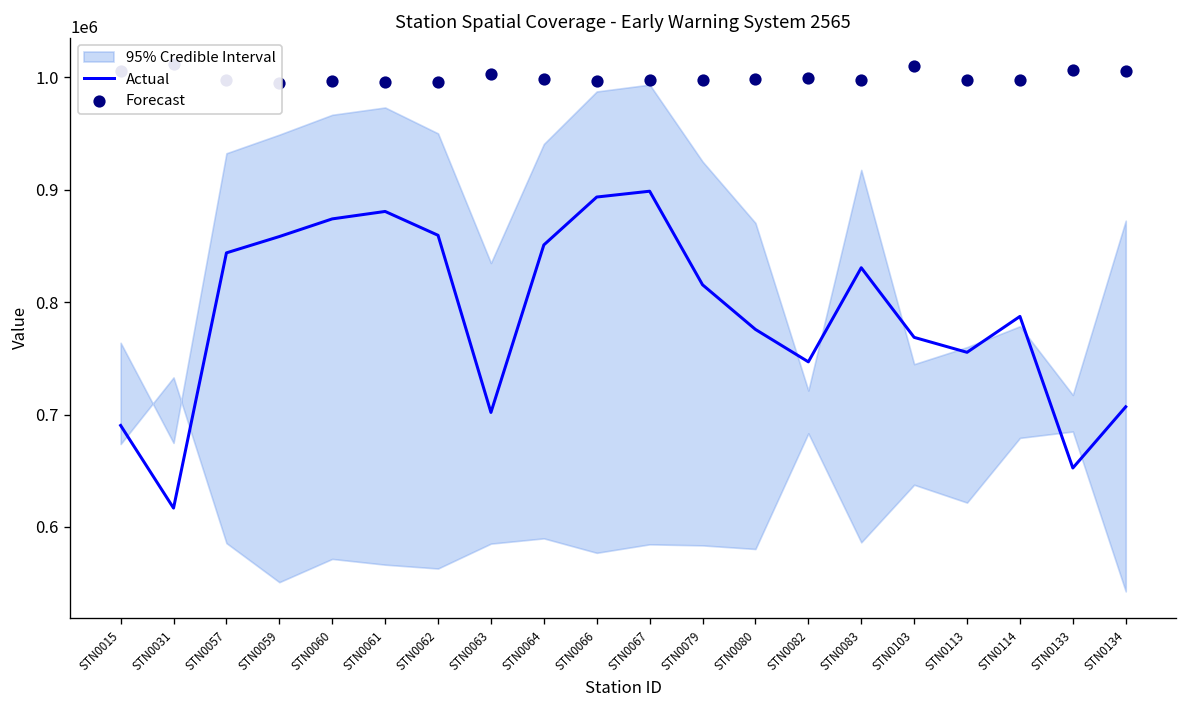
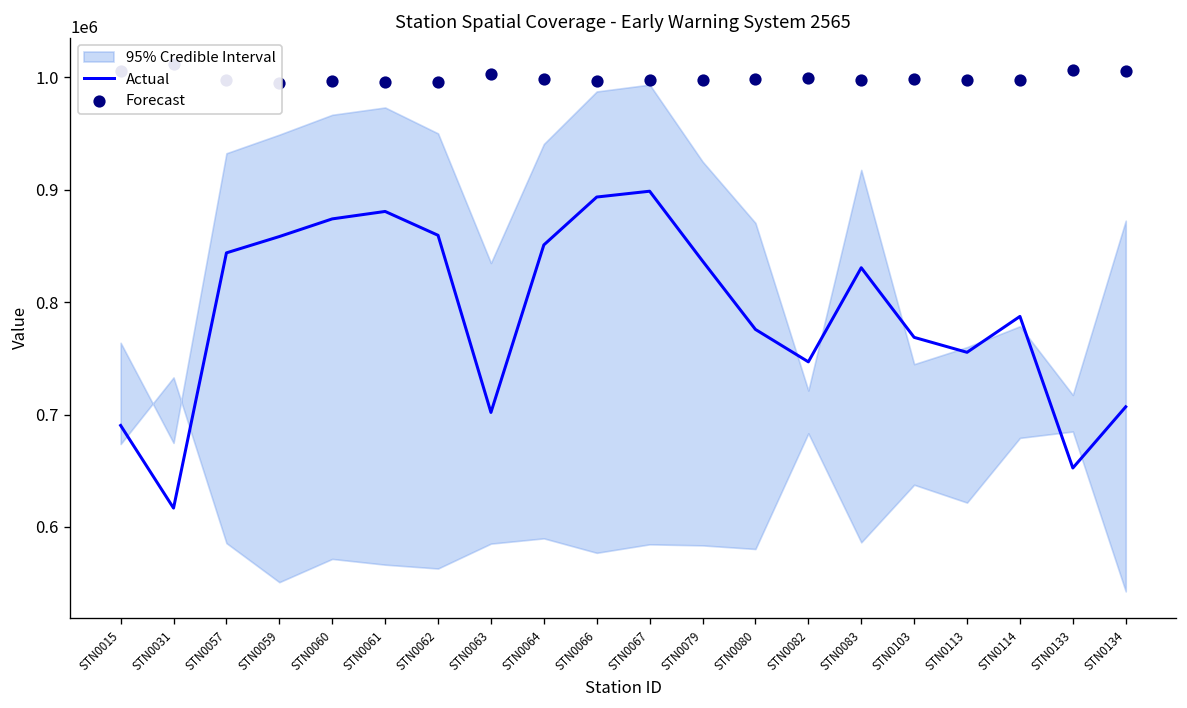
Actual, STN0079: 820000 -> 840000
Forecast, STN0103: 1010000 -> 1000000
